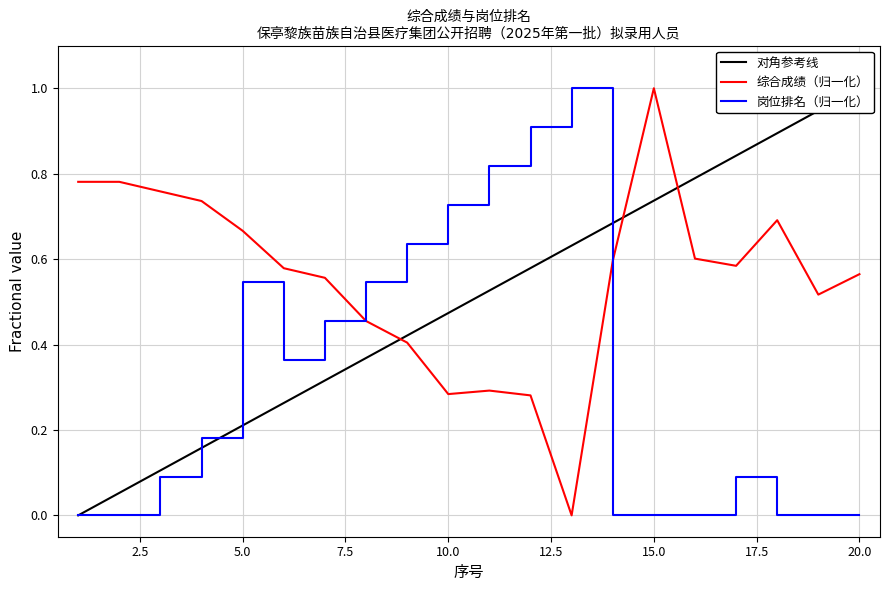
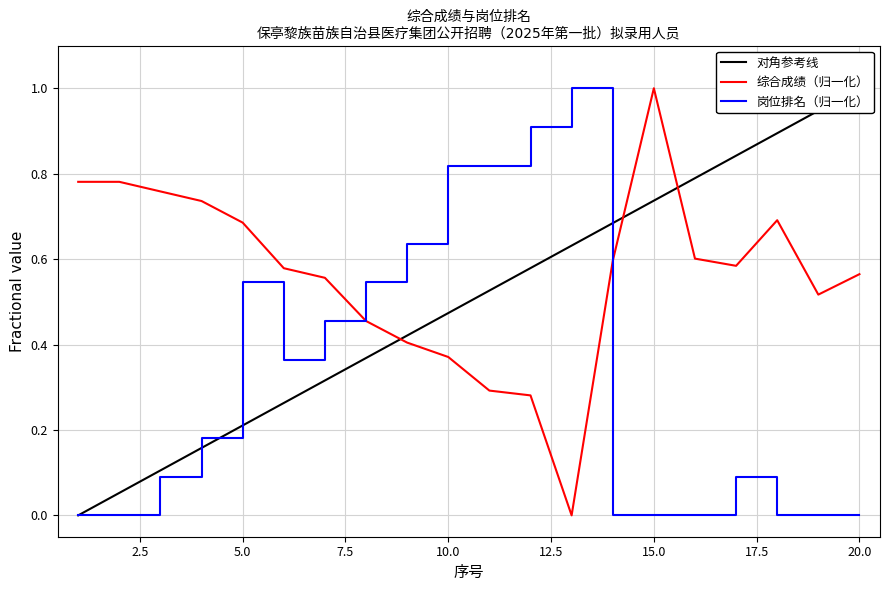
综合成绩（归一化）, 5.0: 0.67 -> 0.69
综合成绩（归一化）, 10.0: 0.28 -> 0.37
岗位排名（归一化）, 10.0: 0.73 -> 0.82
